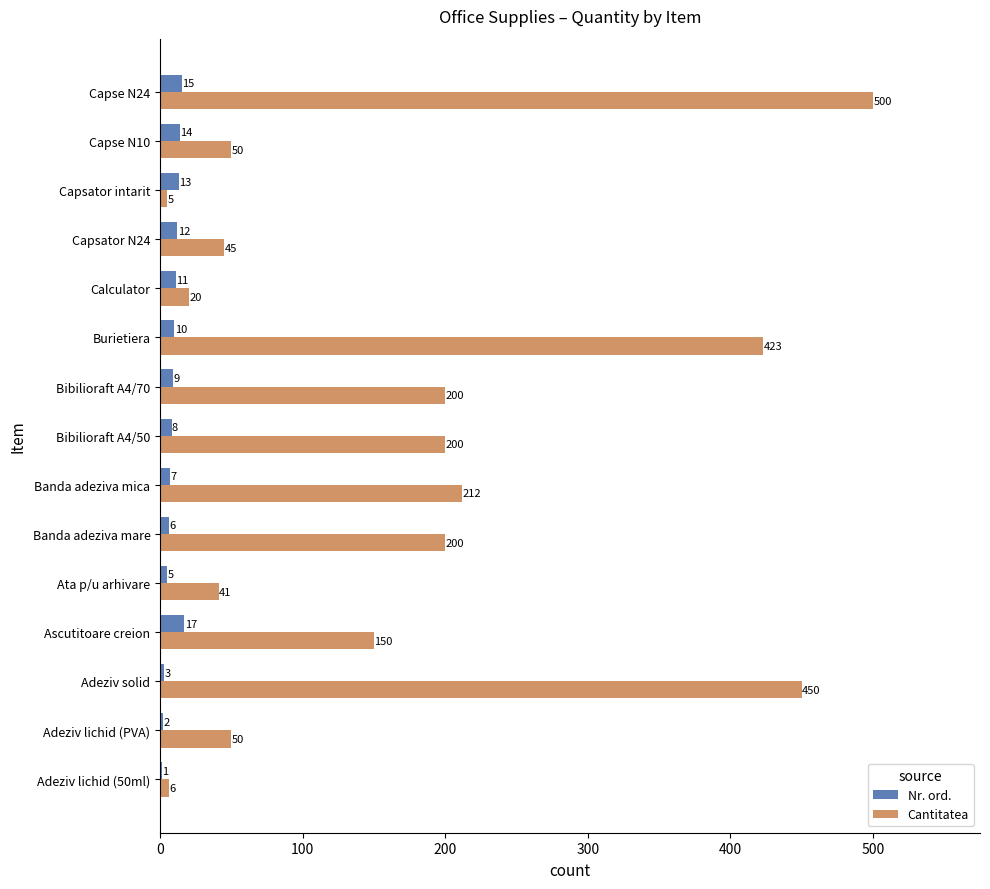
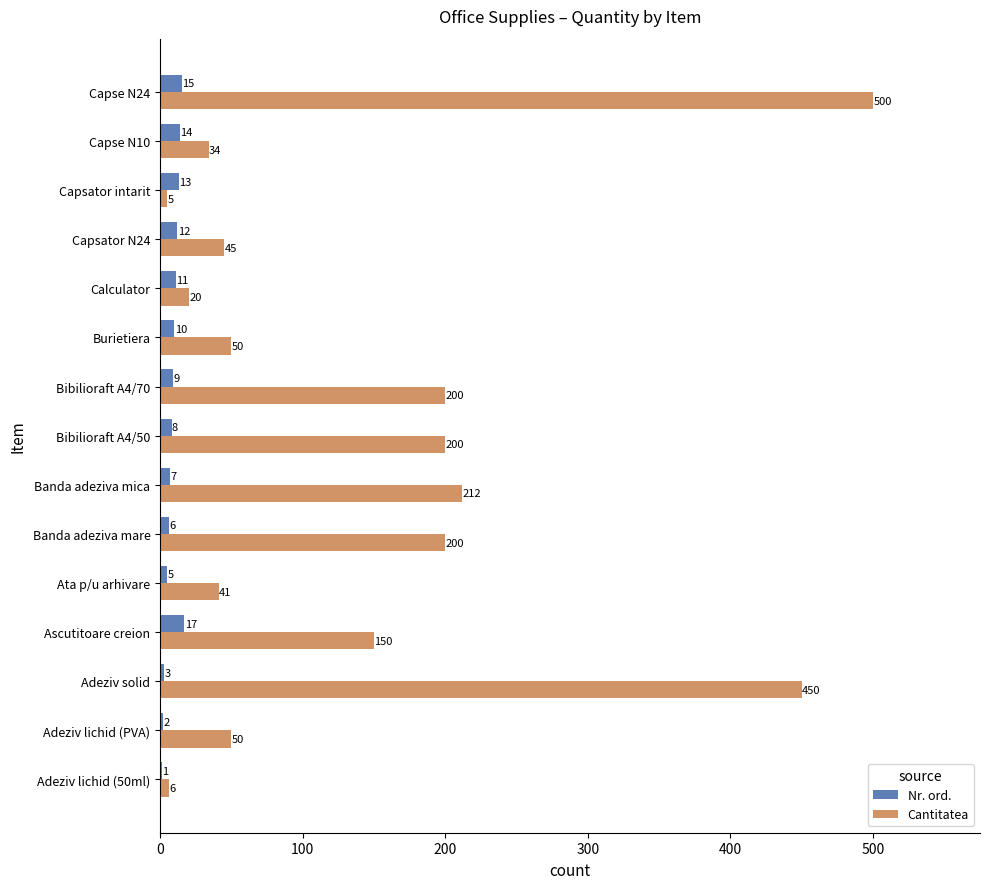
Cantitatea, Capse N10: 50 -> 34
Cantitatea, Burietiera: 423 -> 50
